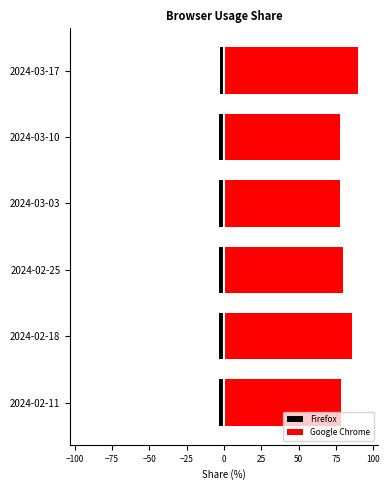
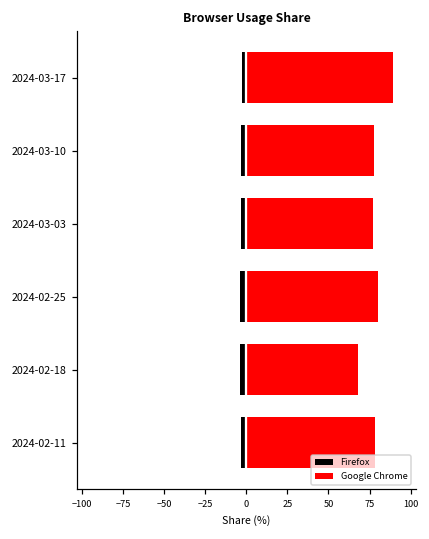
Google Chrome, 2024-02-18: 86 -> 68
